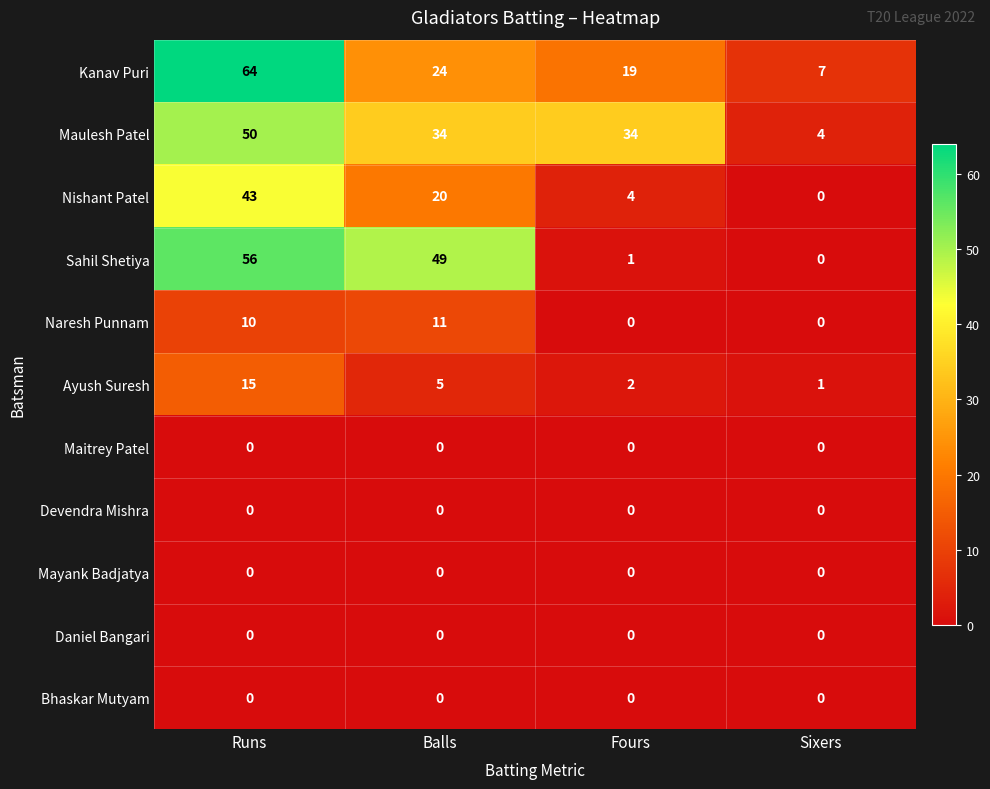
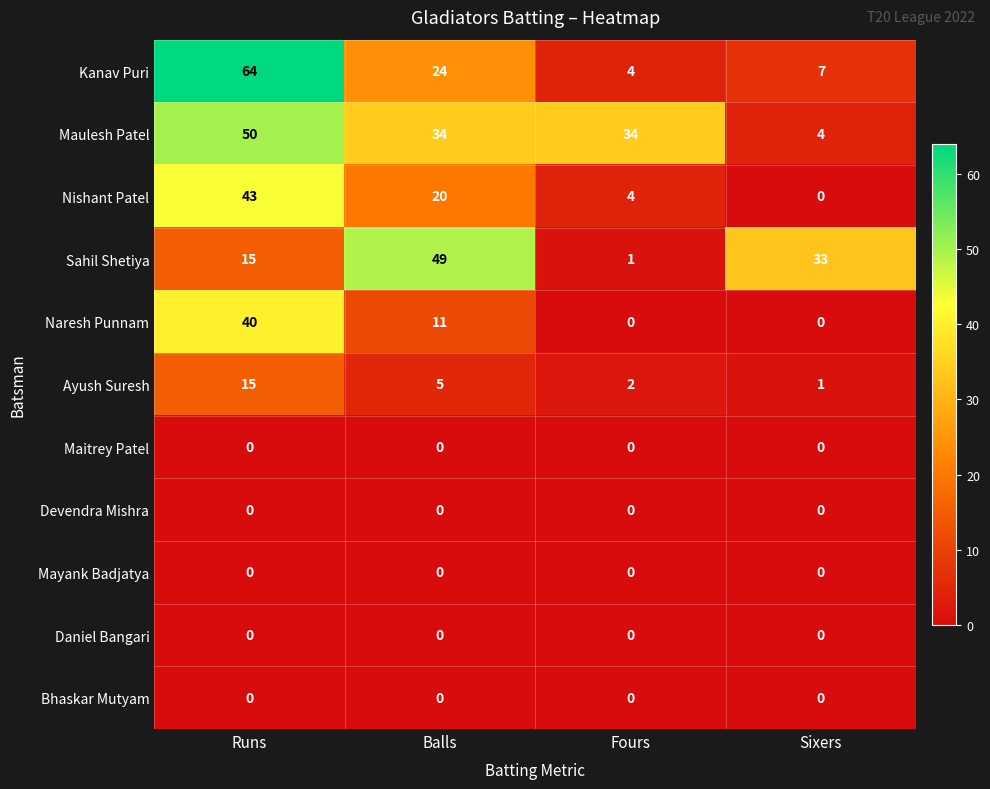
Kanav Puri, Fours: 19 -> 4
Sahil Shetiya, Runs: 56 -> 15
Sahil Shetiya, Sixers: 0 -> 33
Naresh Punnam, Runs: 10 -> 40
